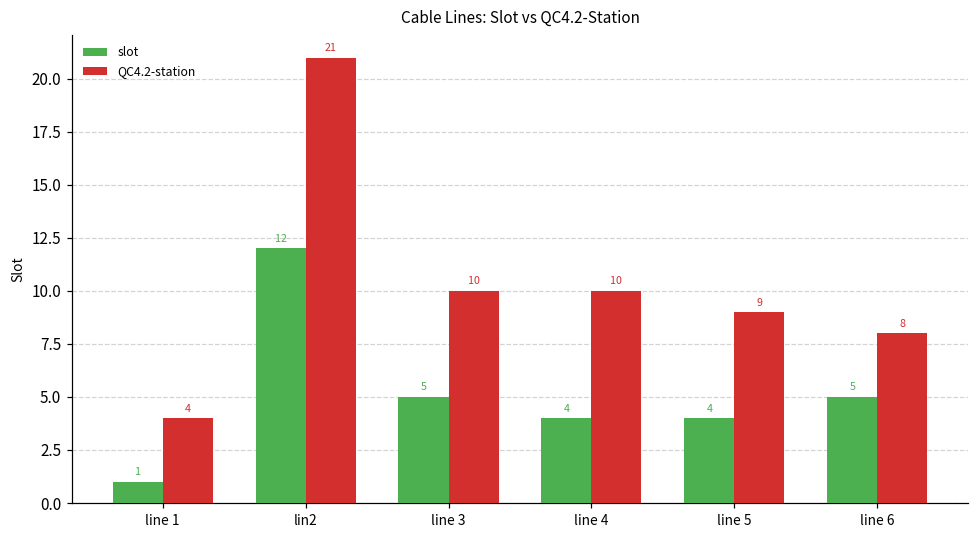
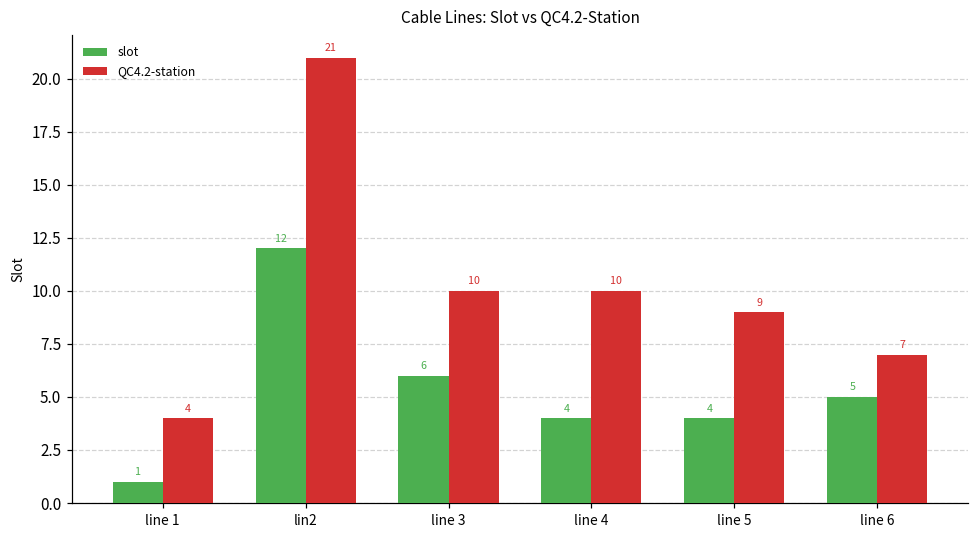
slot, line 3: 5 -> 6
QC4.2-station, line 6: 8 -> 7
